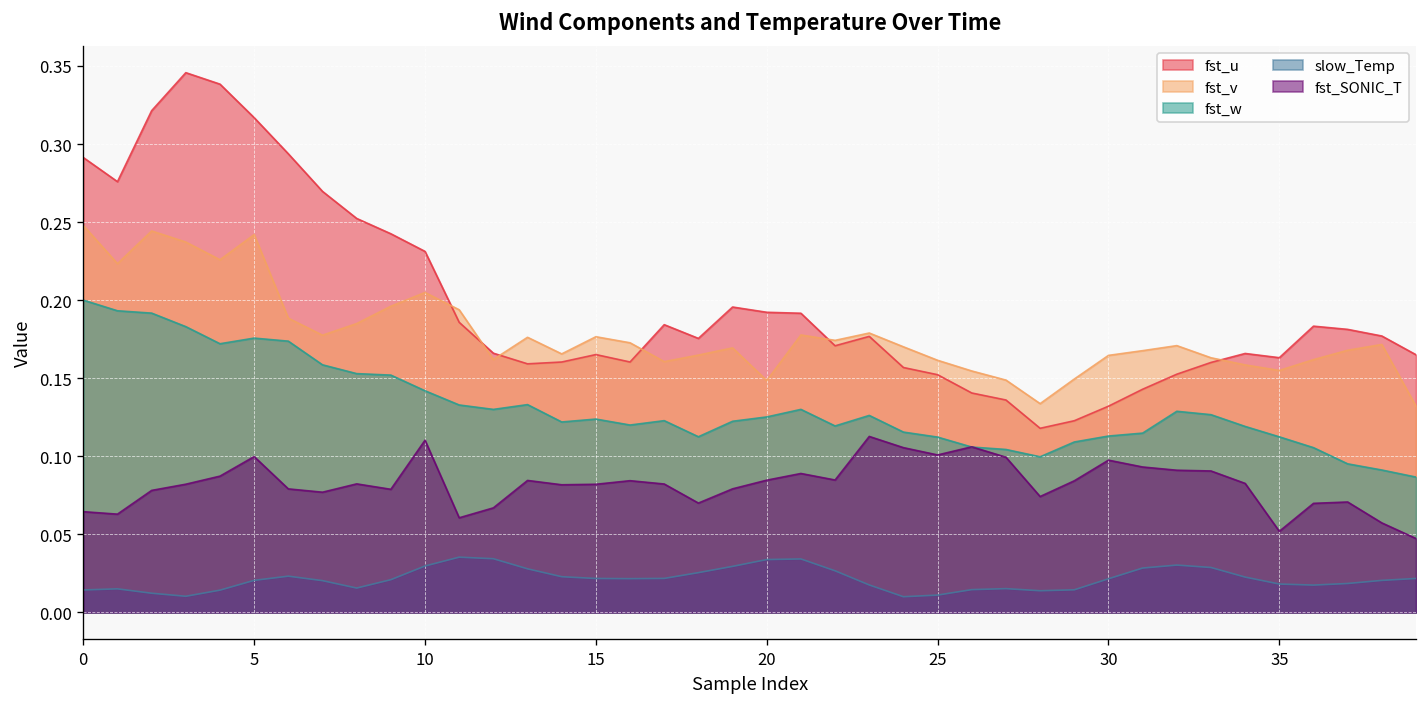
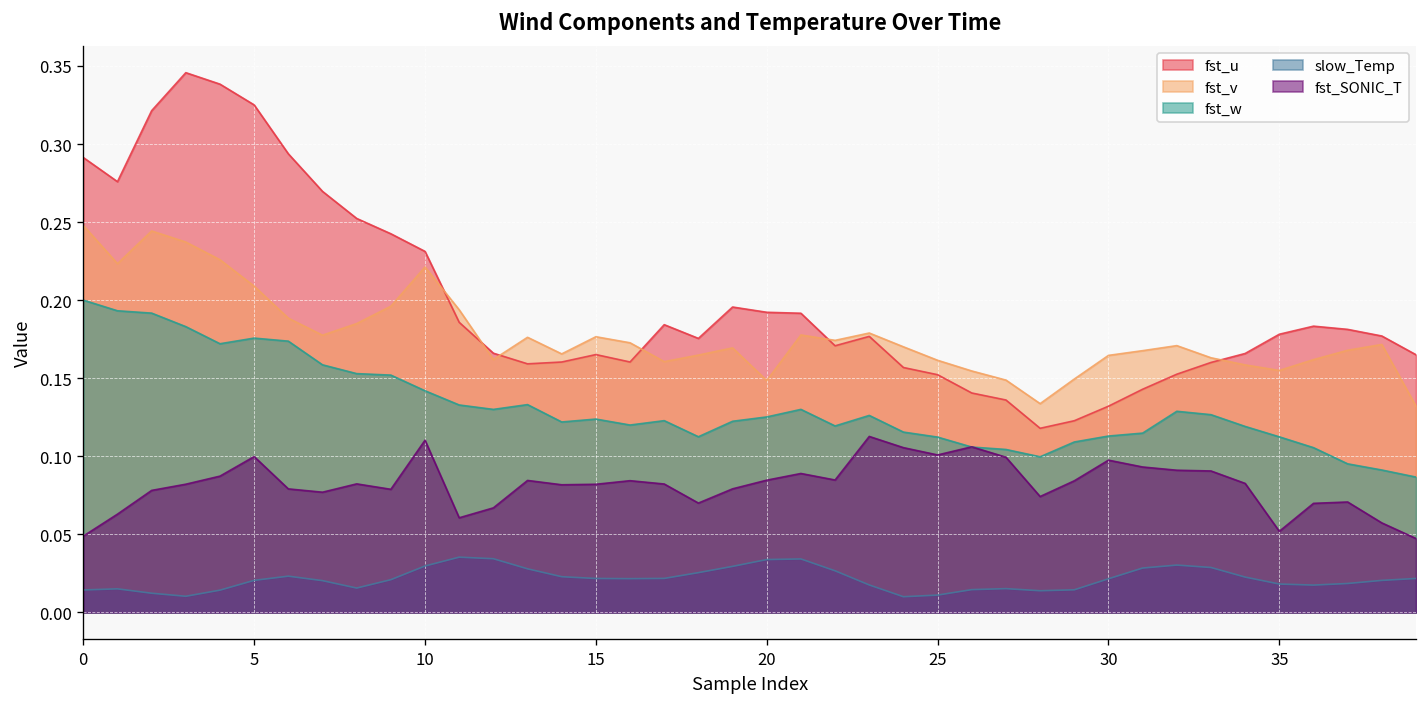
fst_SONIC_T, 0: 0.065 -> 0.049
fst_u, 5: 0.317 -> 0.325
fst_v, 5: 0.242 -> 0.209
fst_v, 10: 0.205 -> 0.221
fst_u, 35: 0.163 -> 0.178
